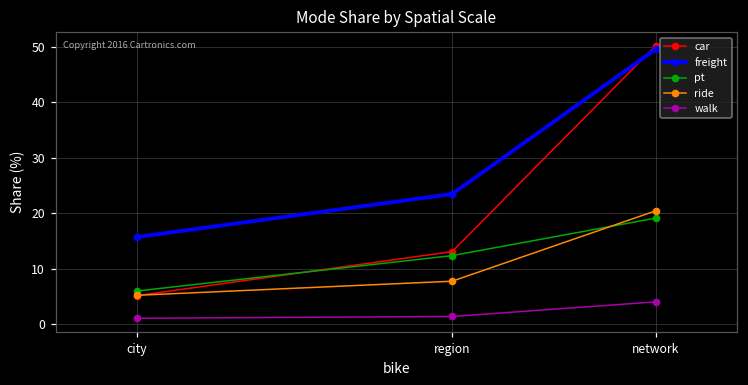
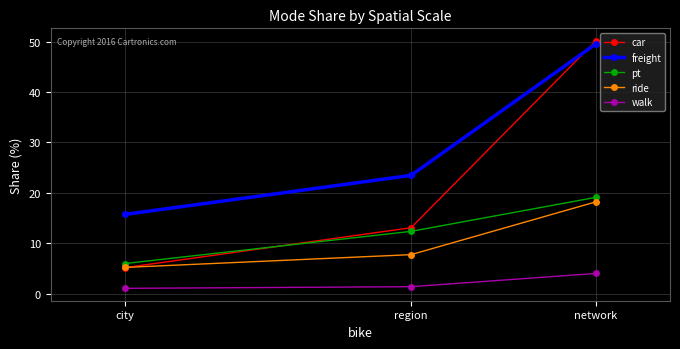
ride, network: 20 -> 18
